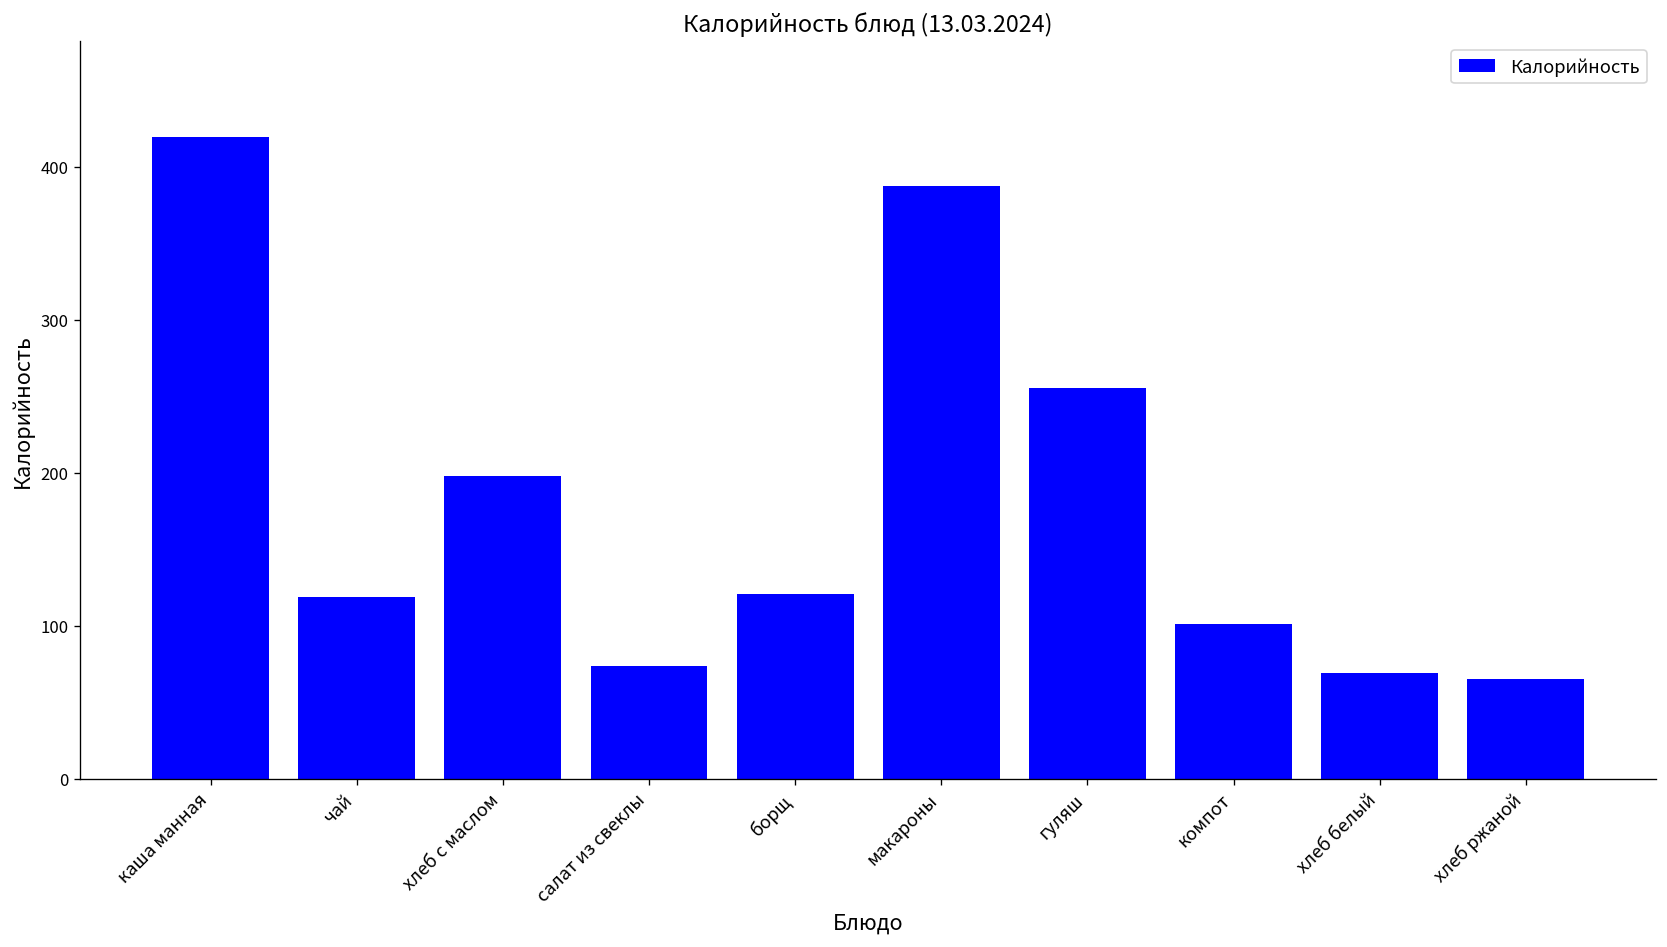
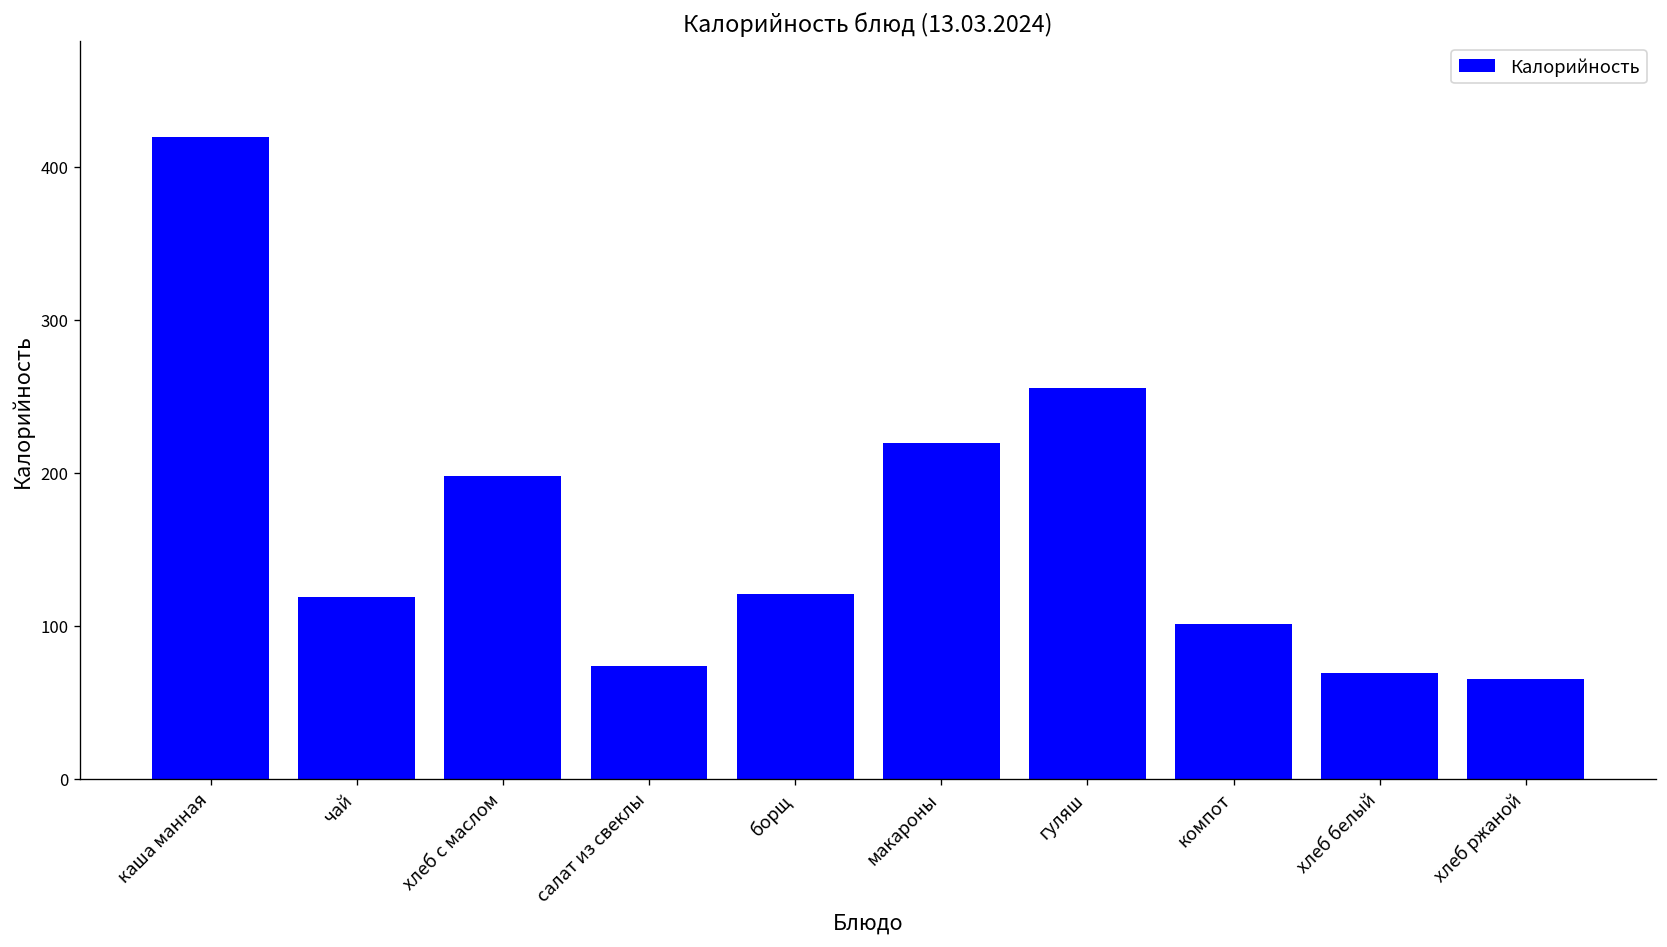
макароны: 388 -> 220
